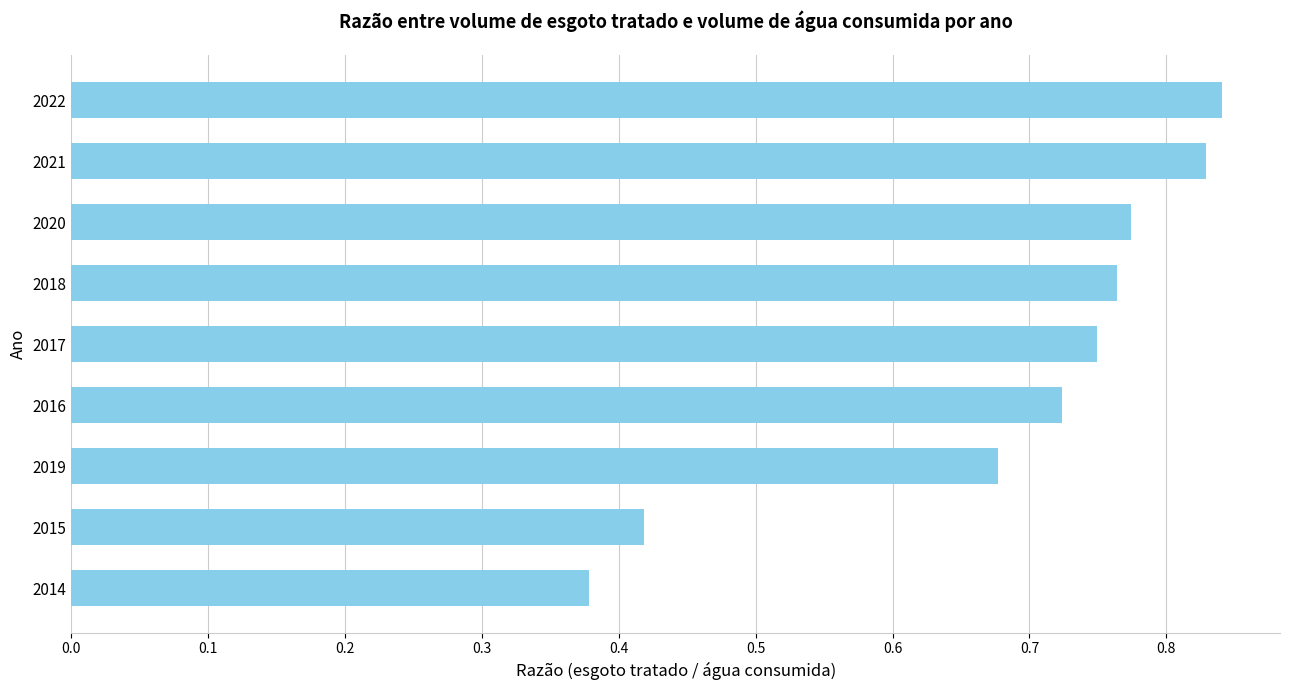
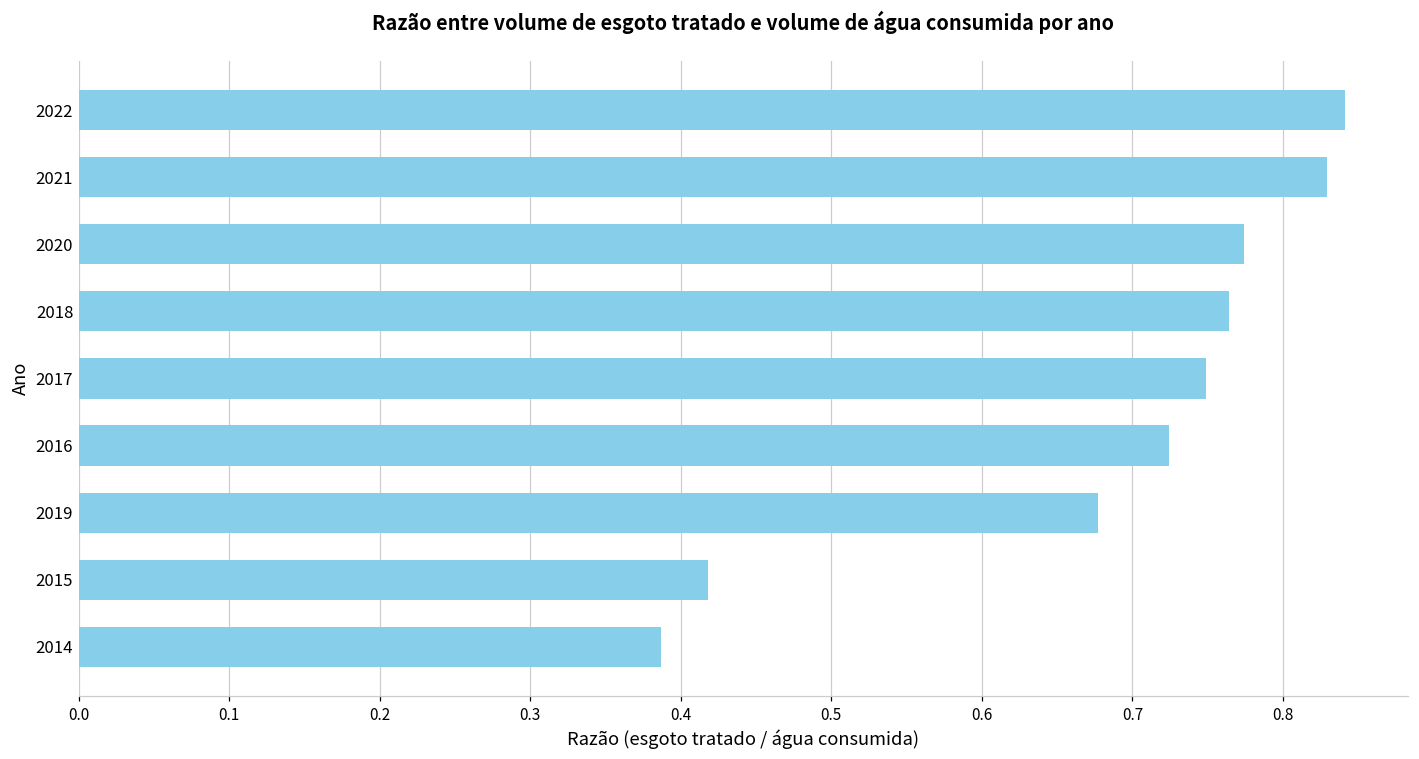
2014: 0.378 -> 0.387
